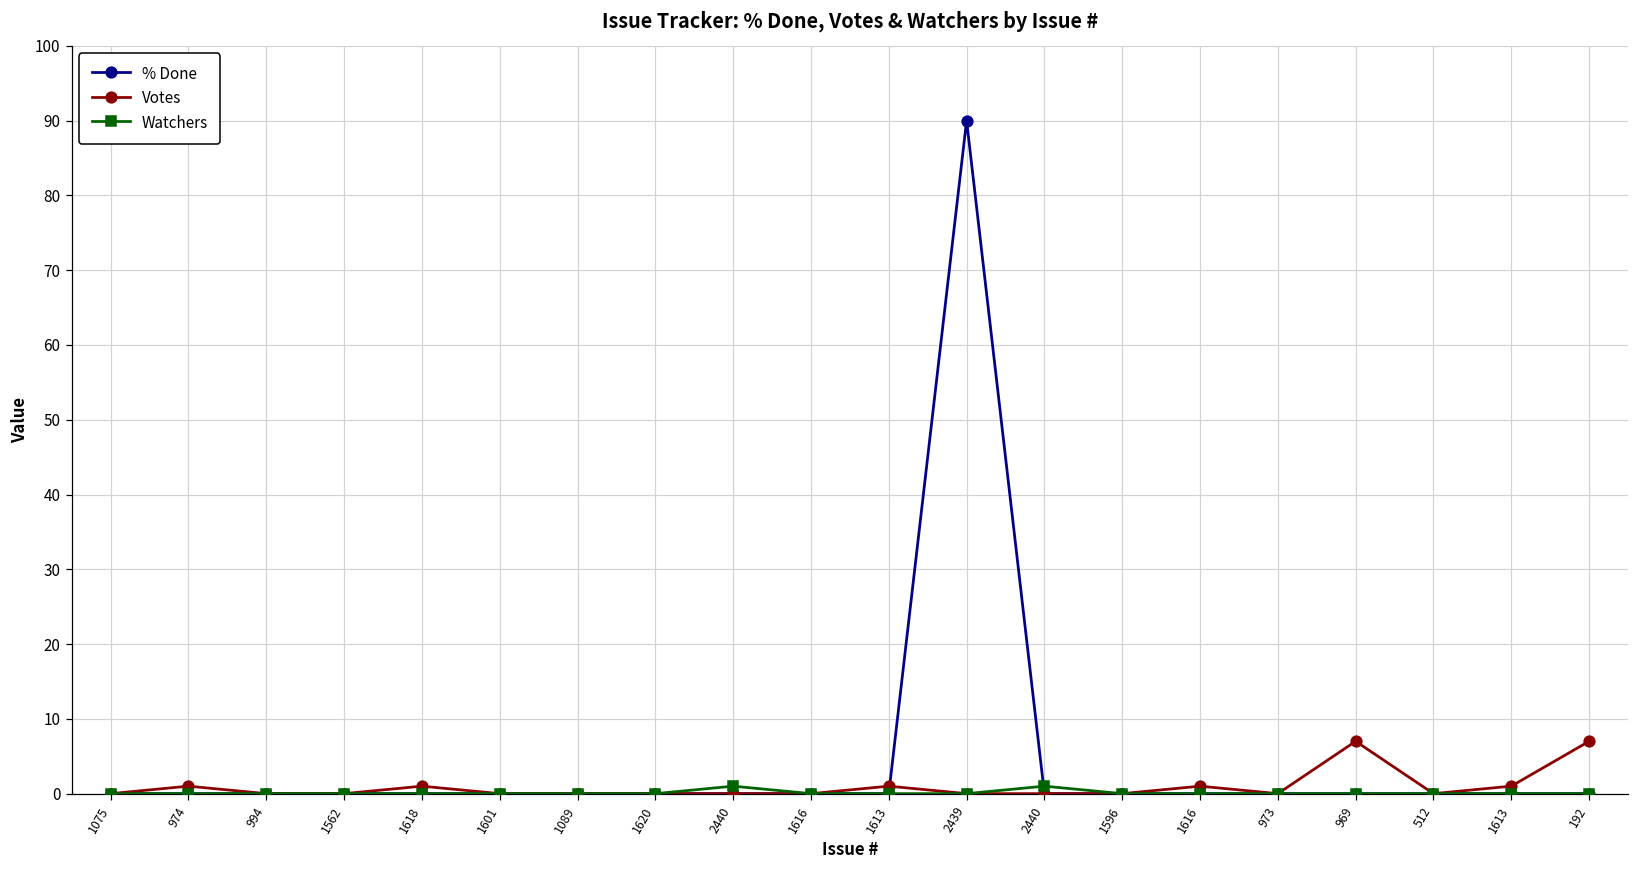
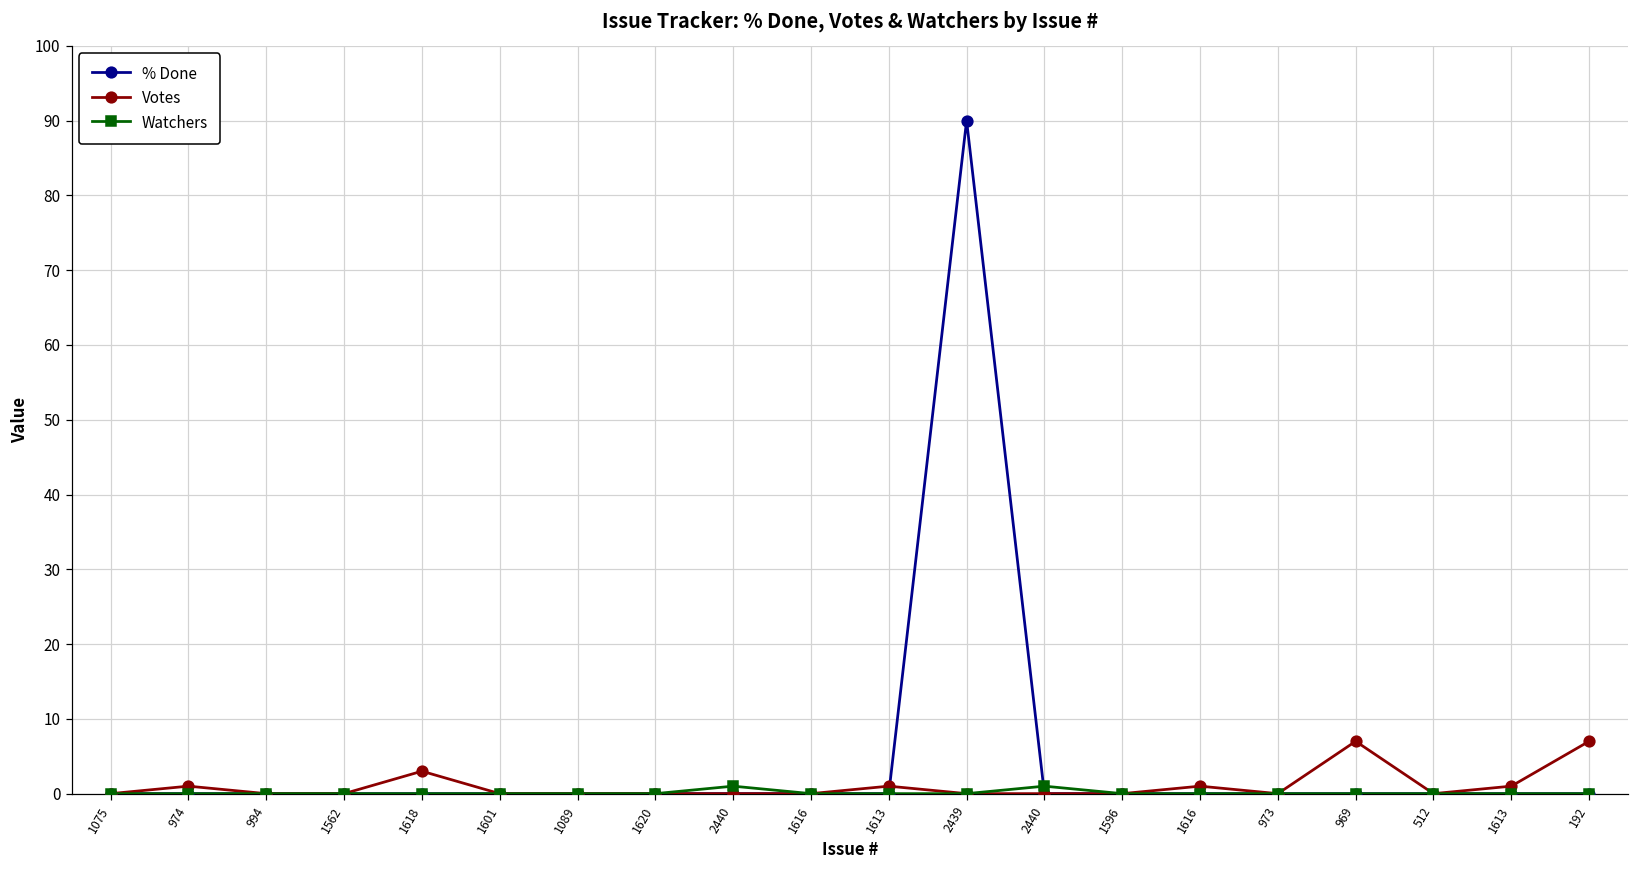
Votes, 1618: 1 -> 3
